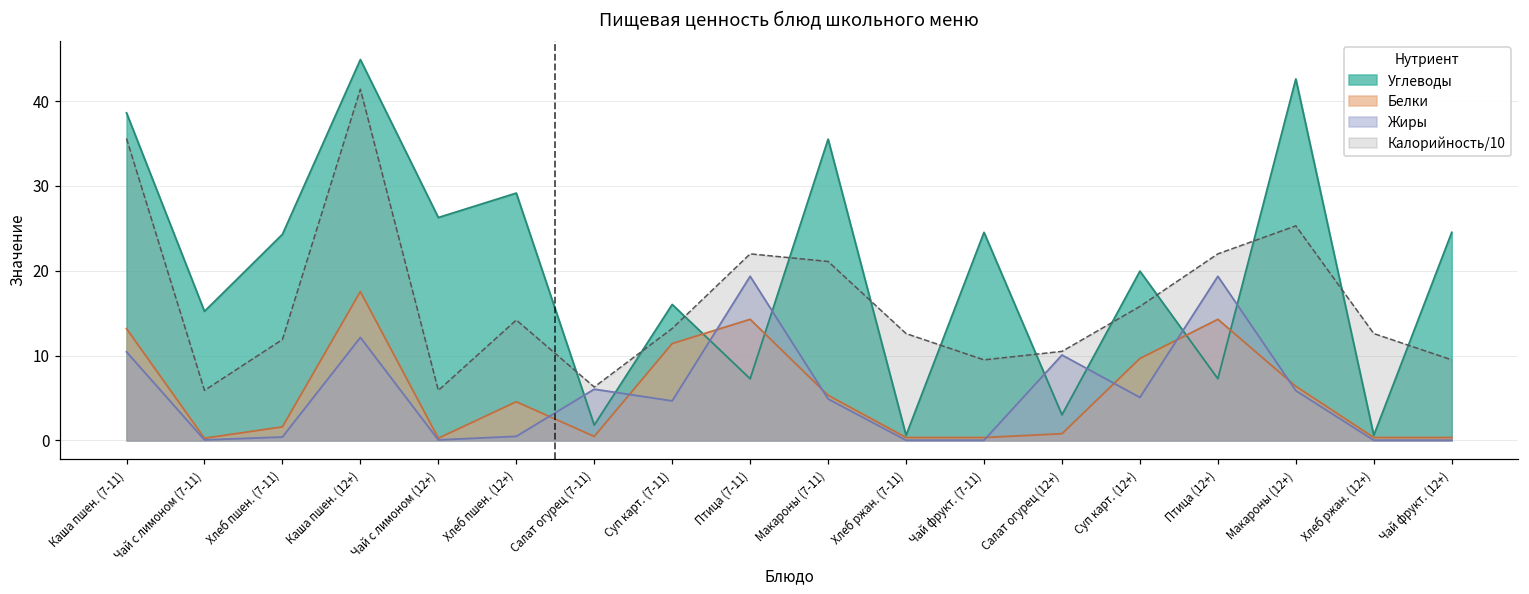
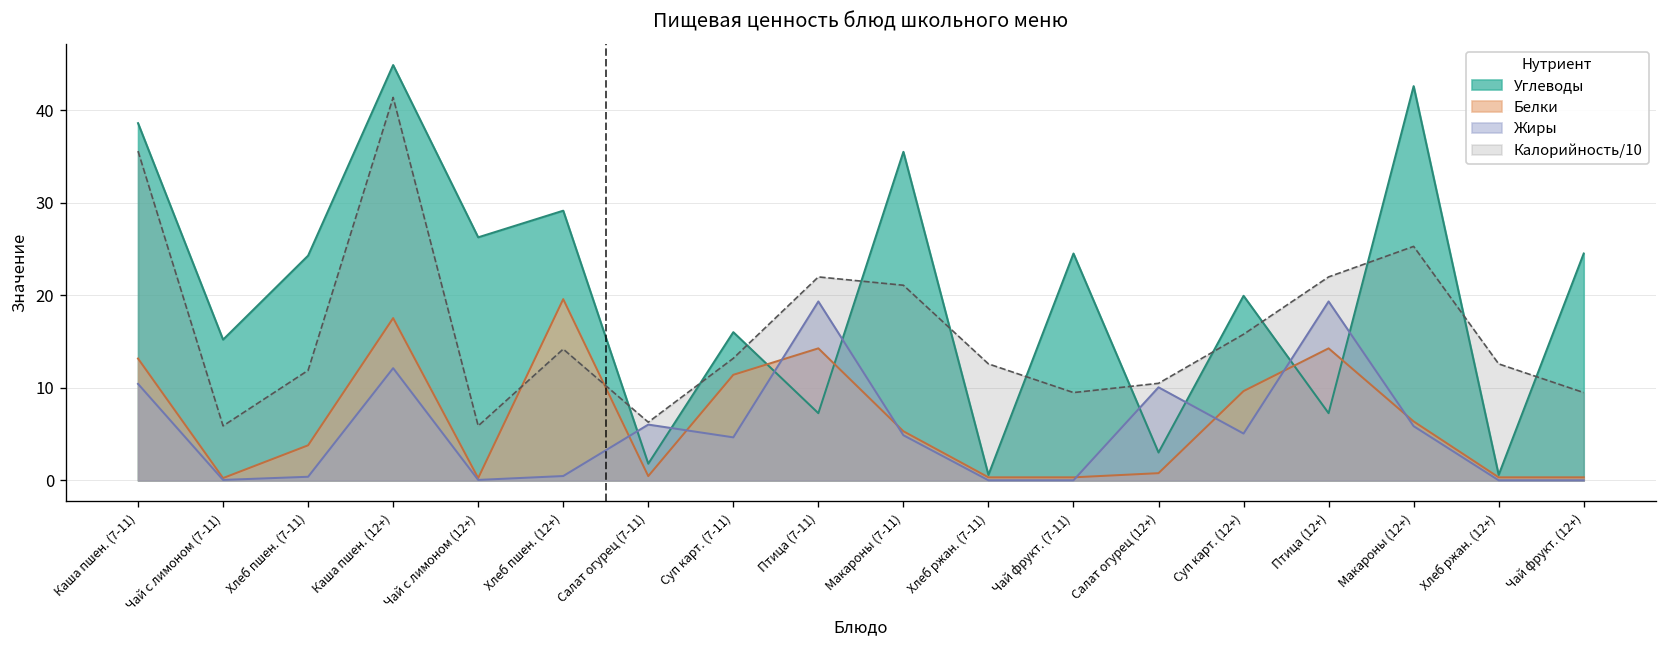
Белки, Хлеб пшен. (7-11): 2 -> 4
Белки, Хлеб пшен. (12+): 5 -> 20
